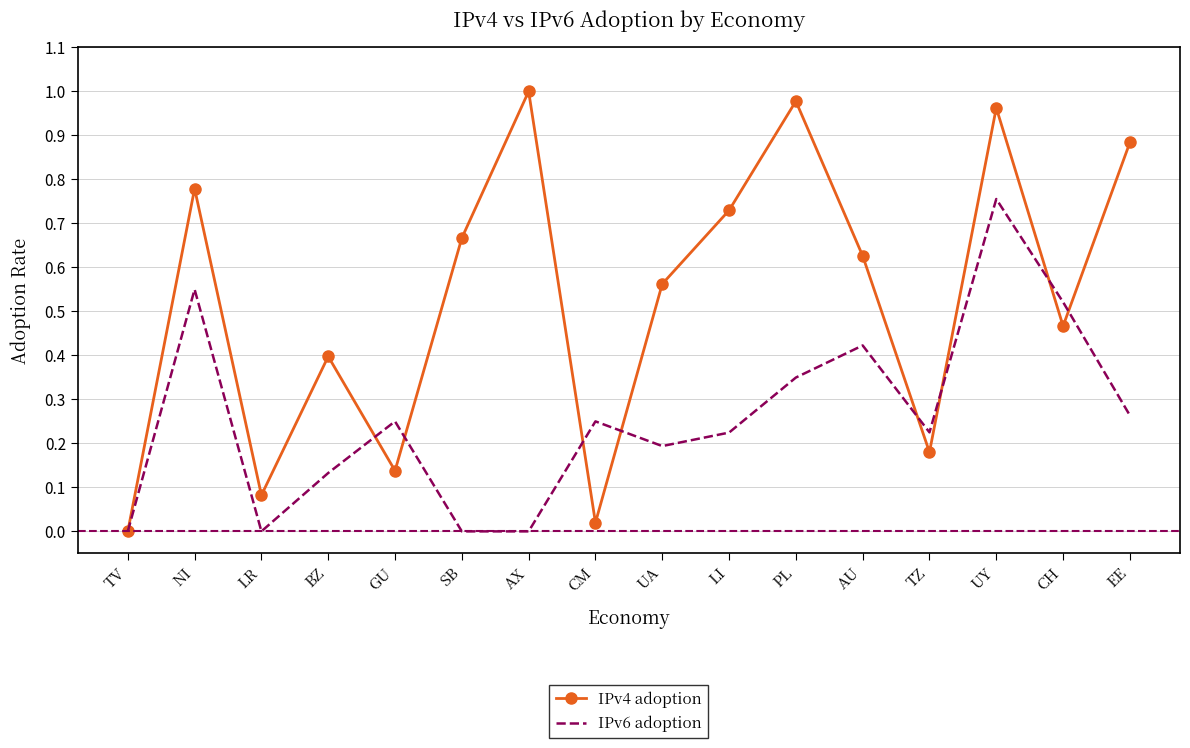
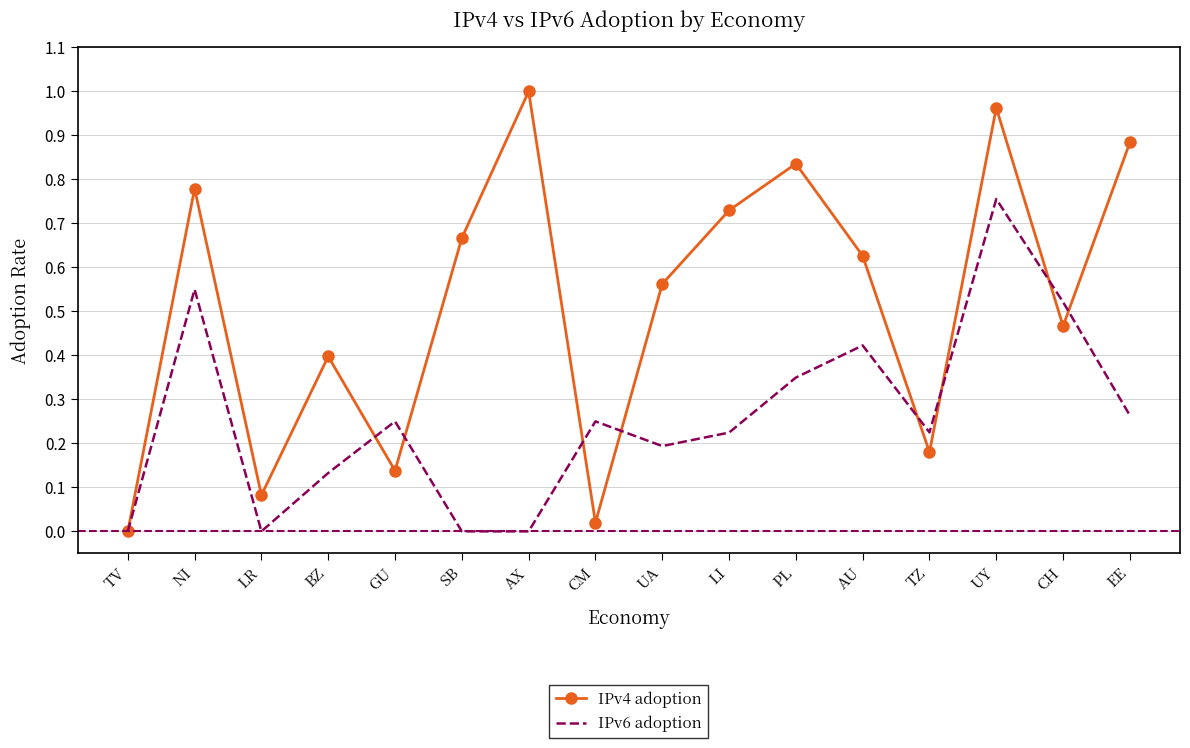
IPv4 adoption, PL: 0.98 -> 0.84
